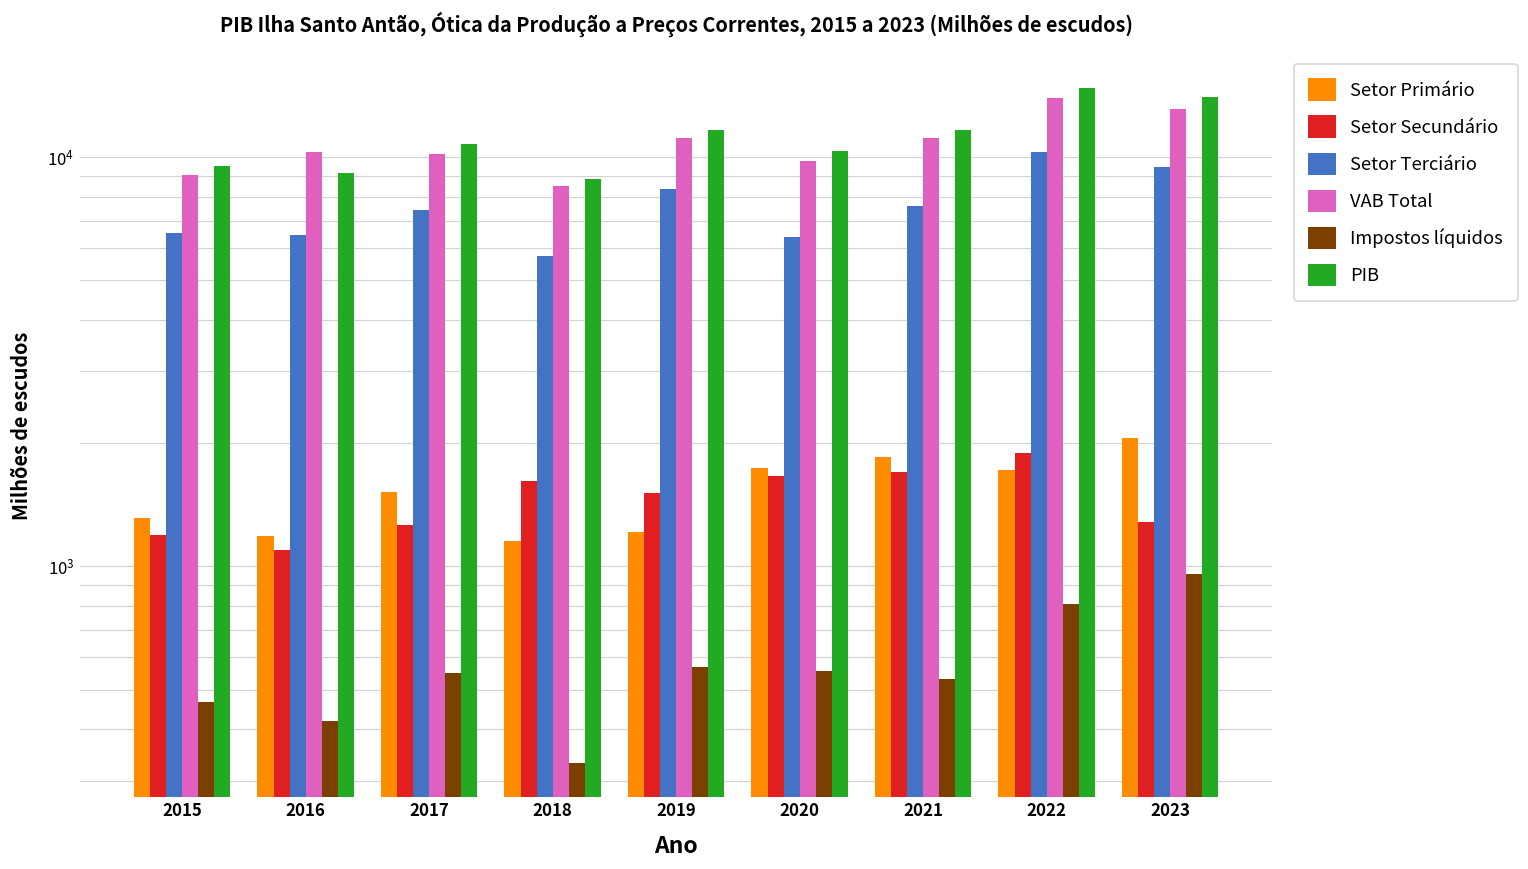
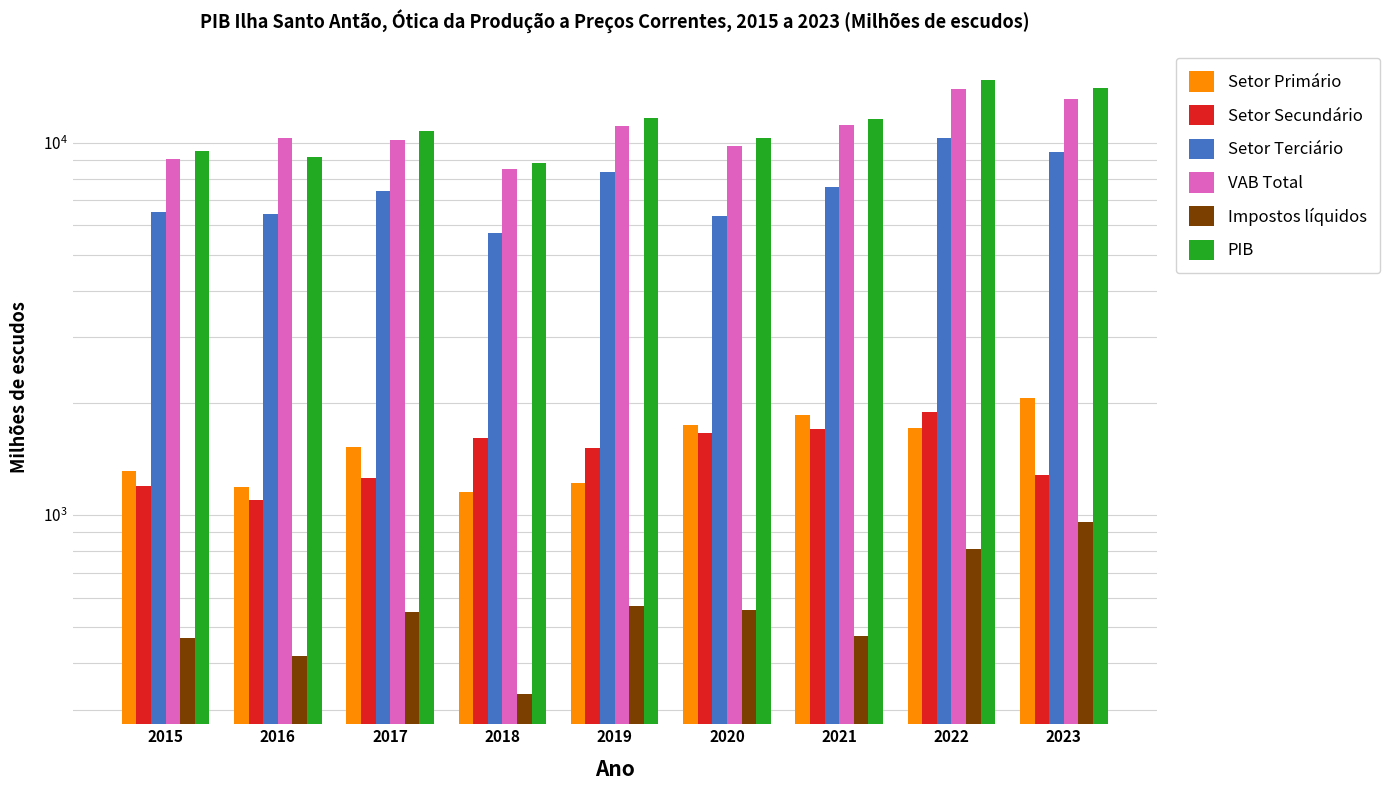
Impostos líquidos, 2021: 530 -> 470
